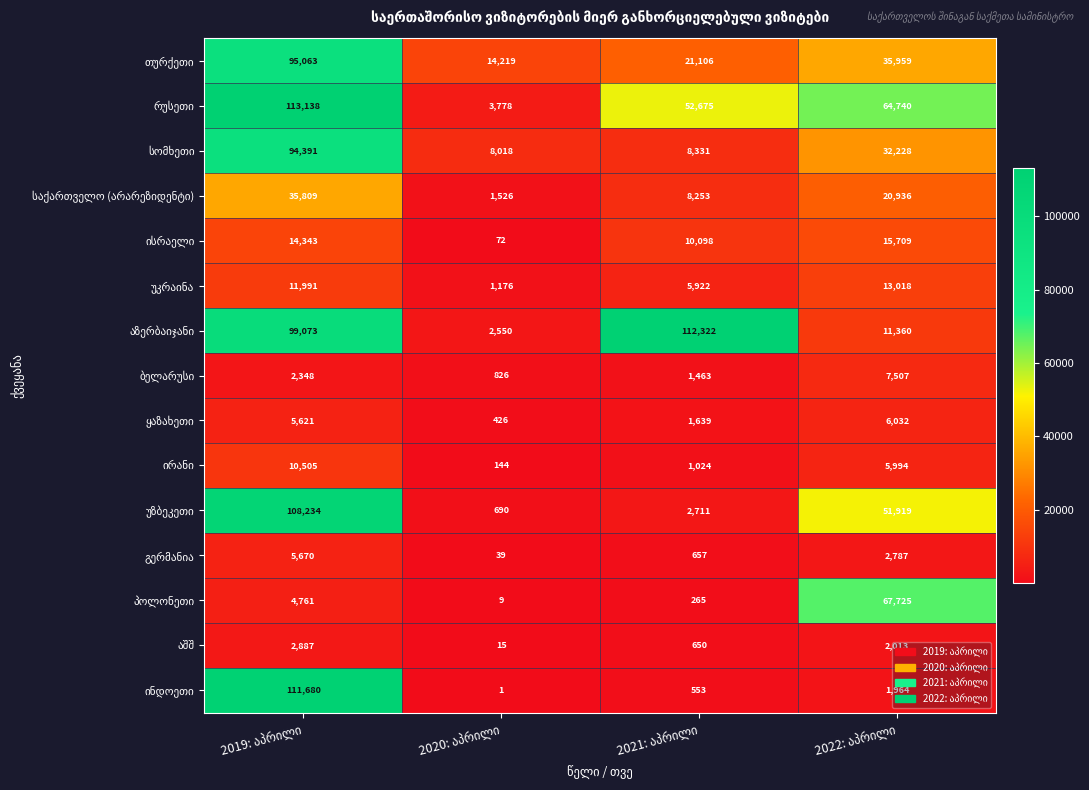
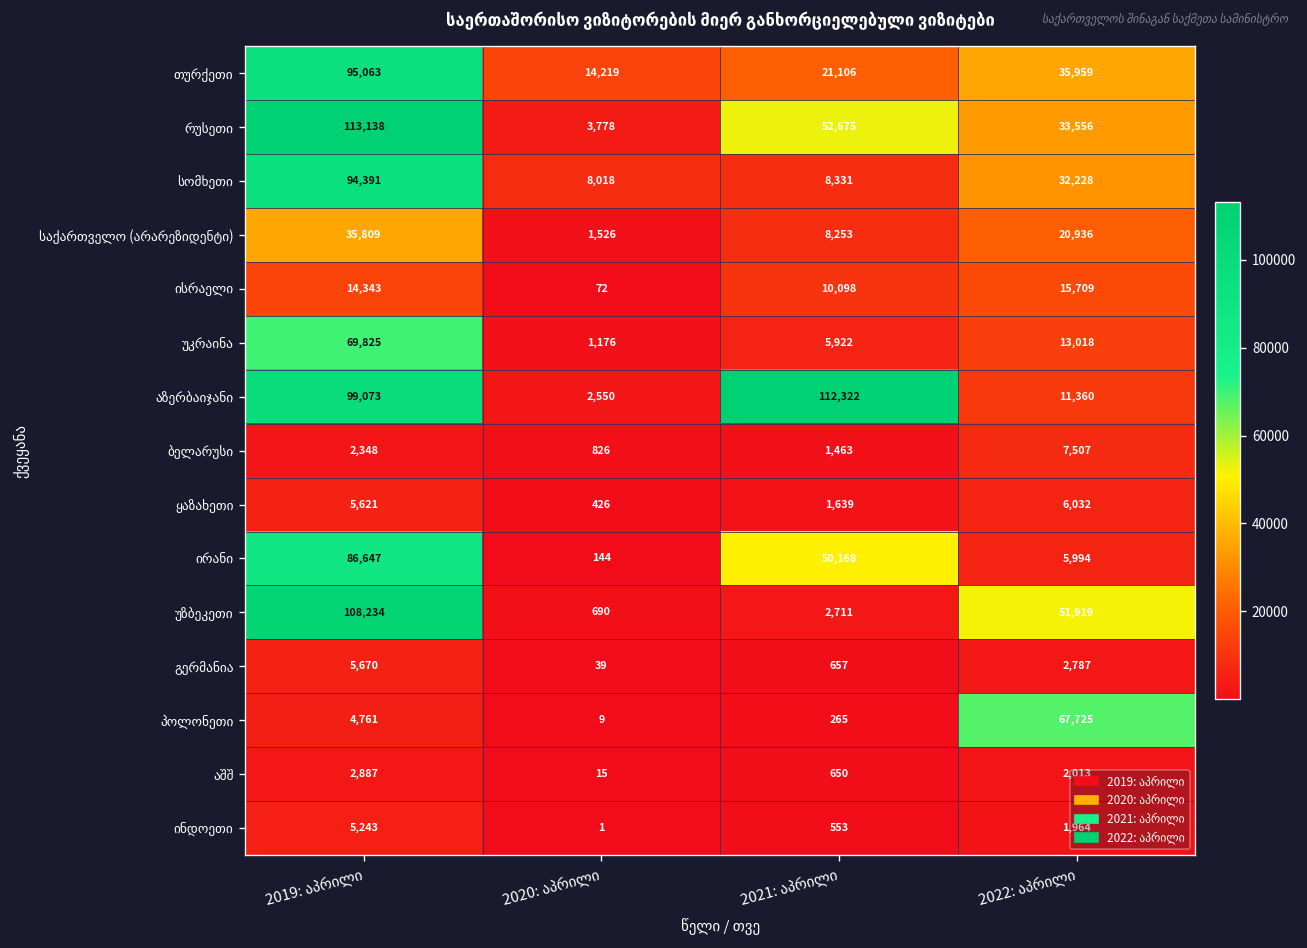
რუსეთი, 2022: აპრილი: 64,740 -> 33,556
უკრაინა, 2019: აპრილი: 11,991 -> 69,825
ირანი, 2019: აპრილი: 10,505 -> 86,647
ირანი, 2021: აპრილი: 1,024 -> 50,168
ინდოეთი, 2019: აპრილი: 111,680 -> 5,243
